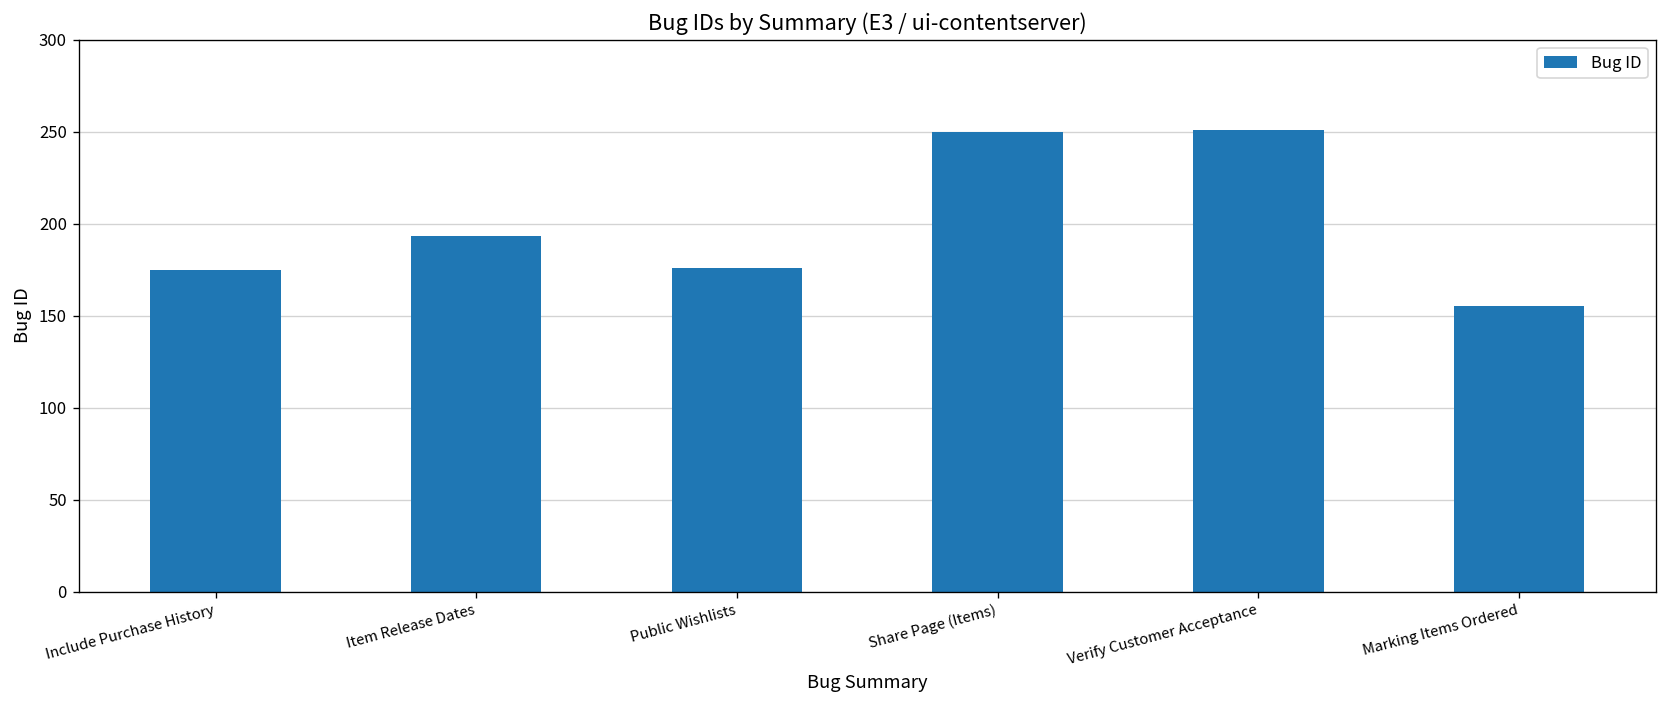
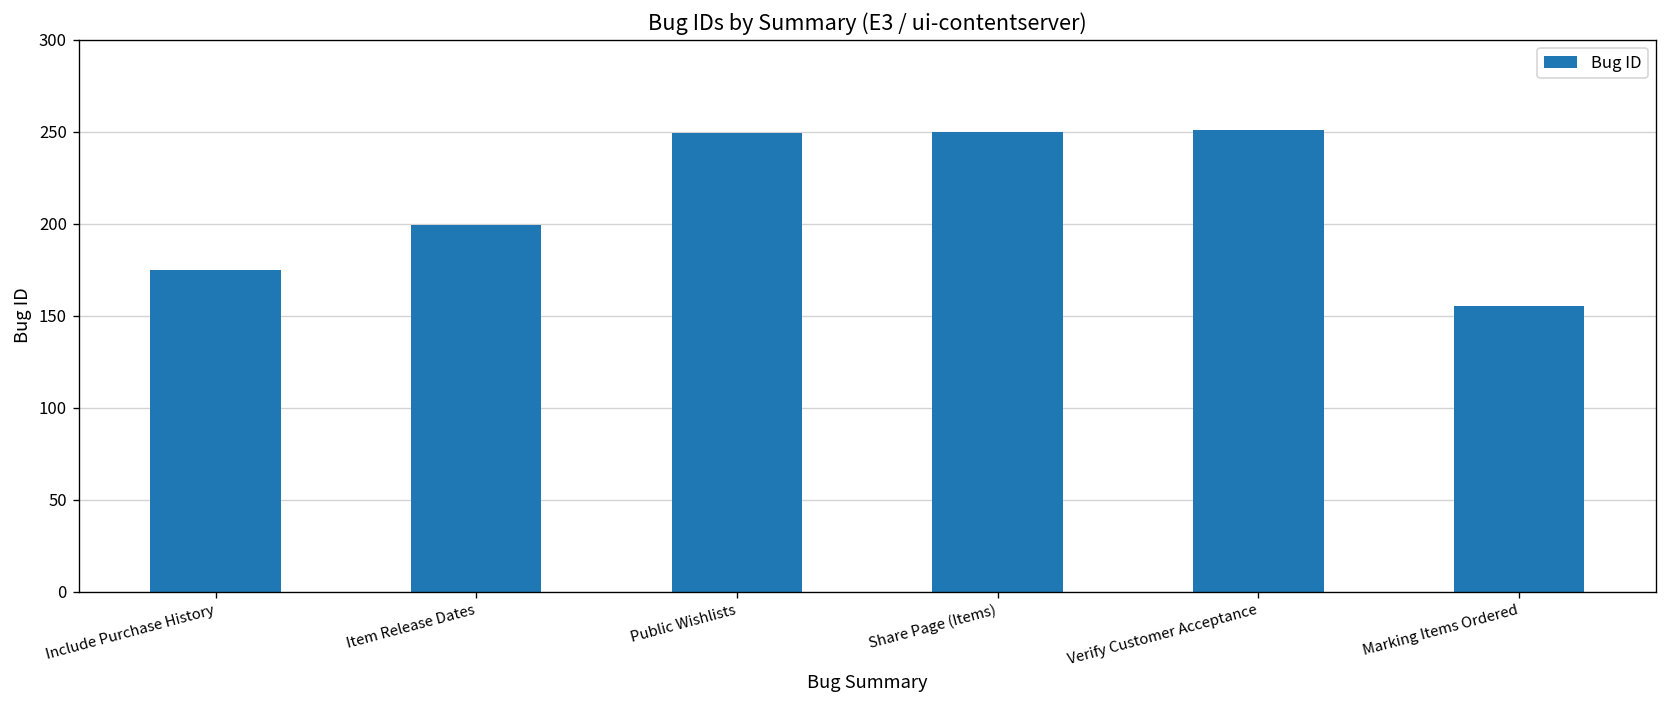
Item Release Dates: 193 -> 199
Public Wishlists: 176 -> 249
